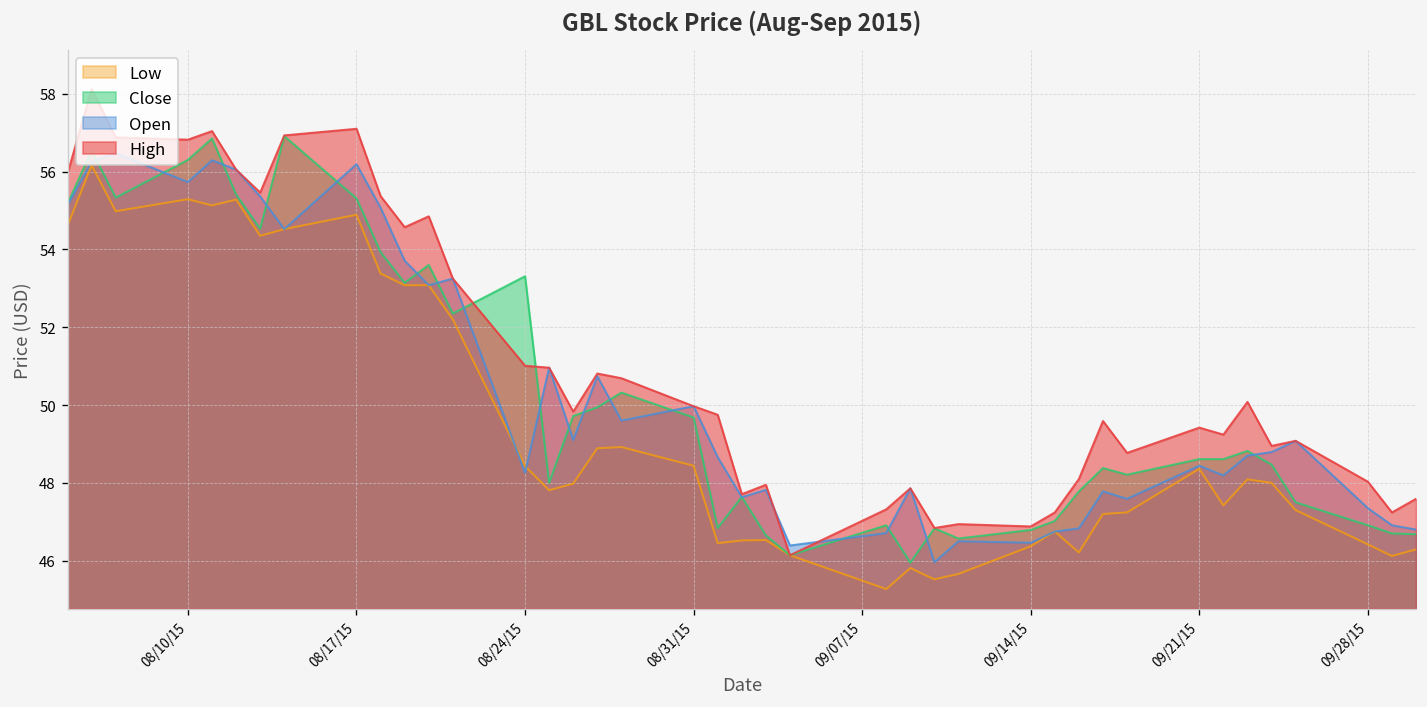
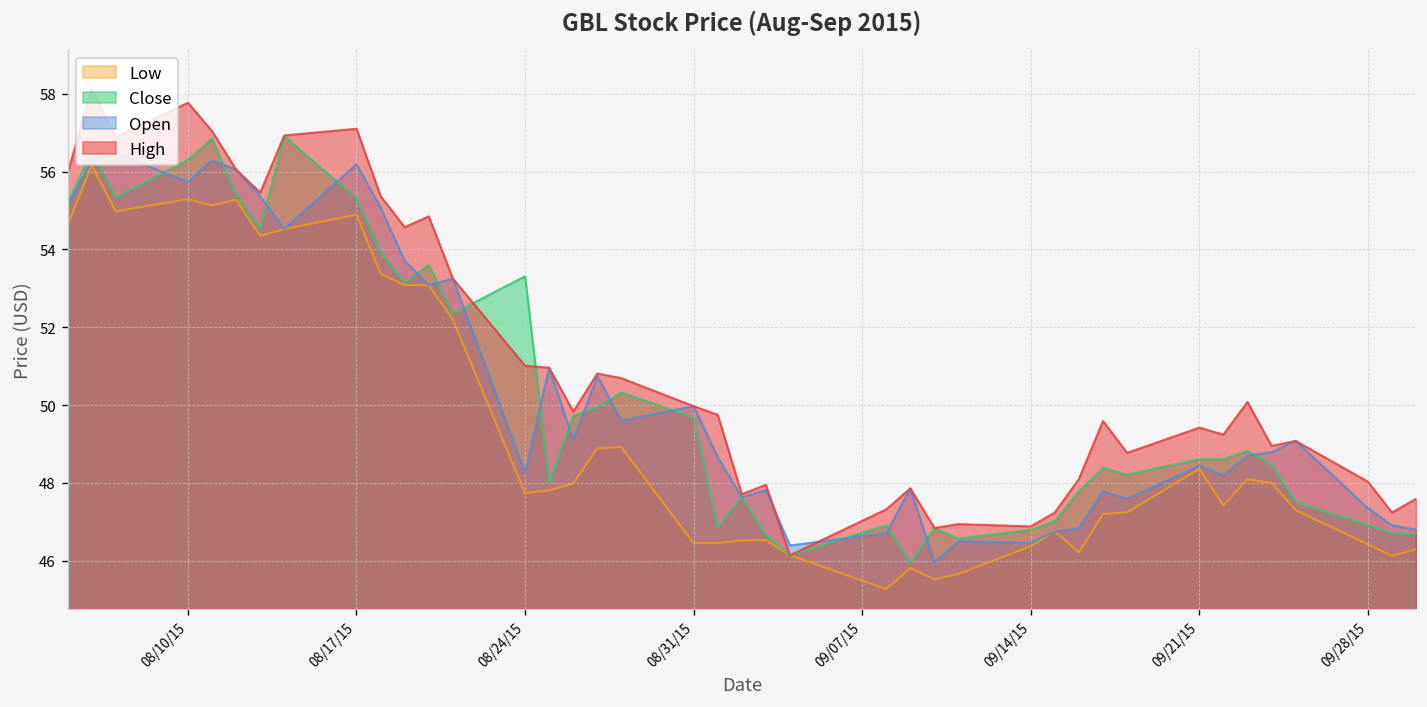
High, 08/10/15: 56.8 -> 57.8
Low, 08/24/15: 48.4 -> 47.7
Low, 08/31/15: 48.4 -> 46.5
